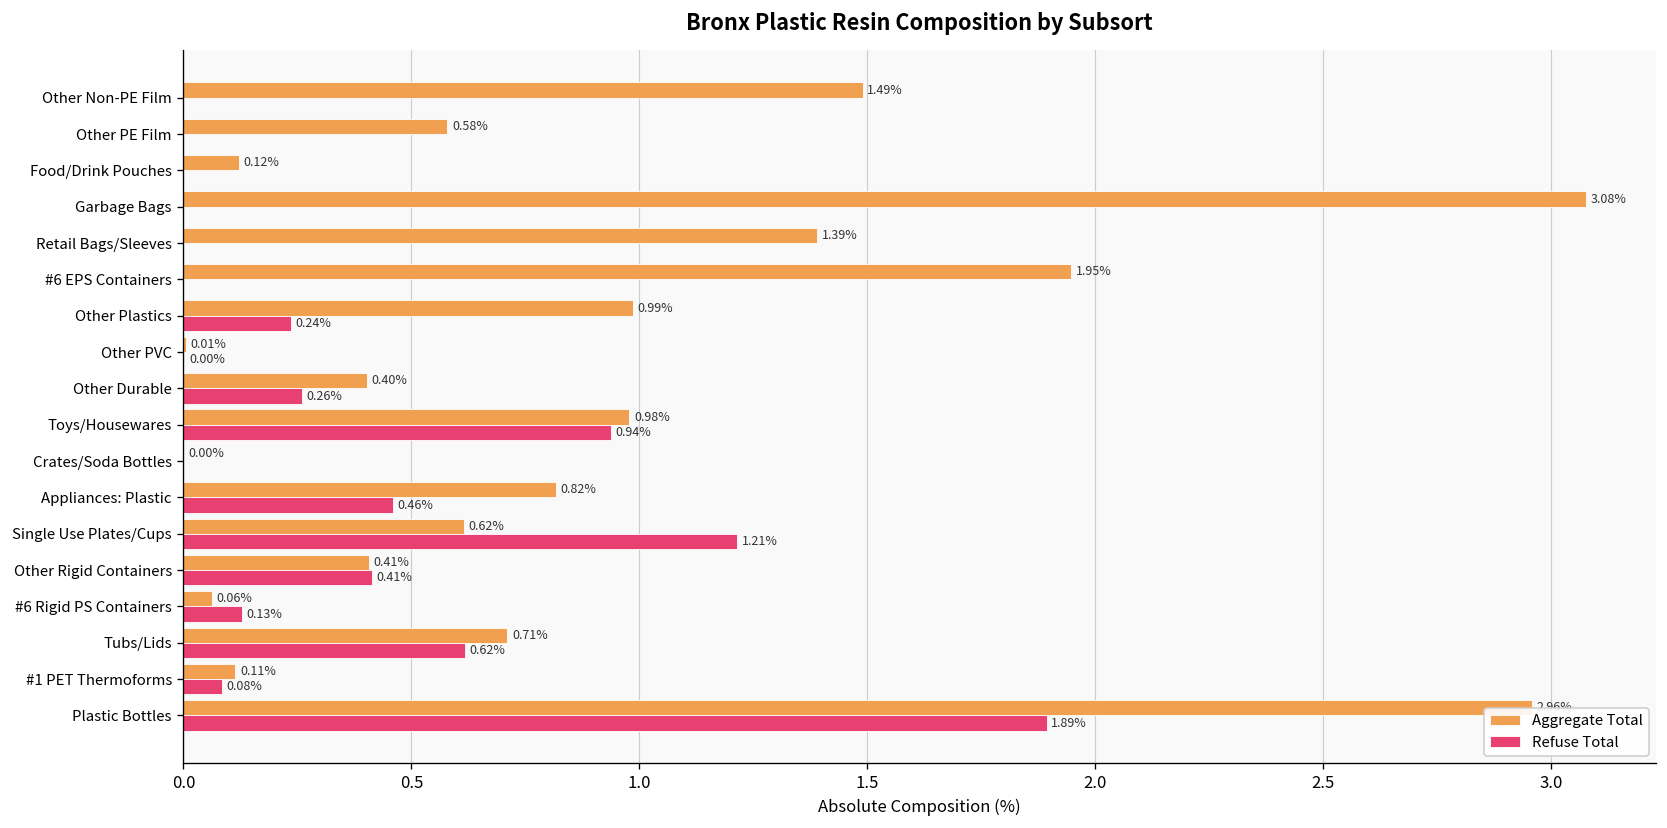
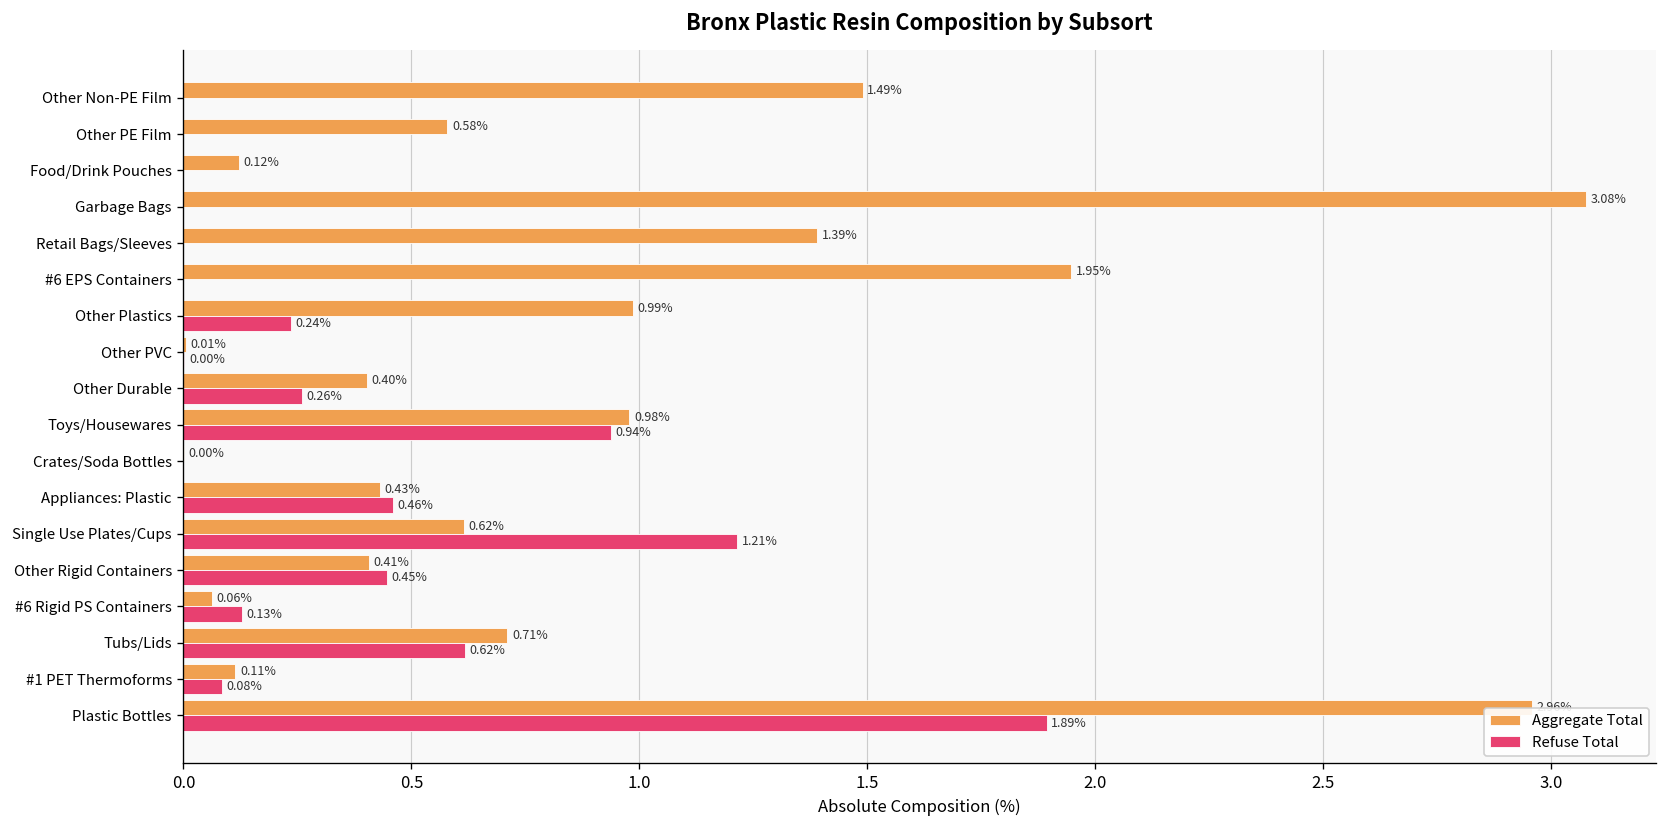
Aggregate Total, Appliances: Plastic: 0.82% -> 0.43%
Refuse Total, Other Rigid Containers: 0.41% -> 0.45%
